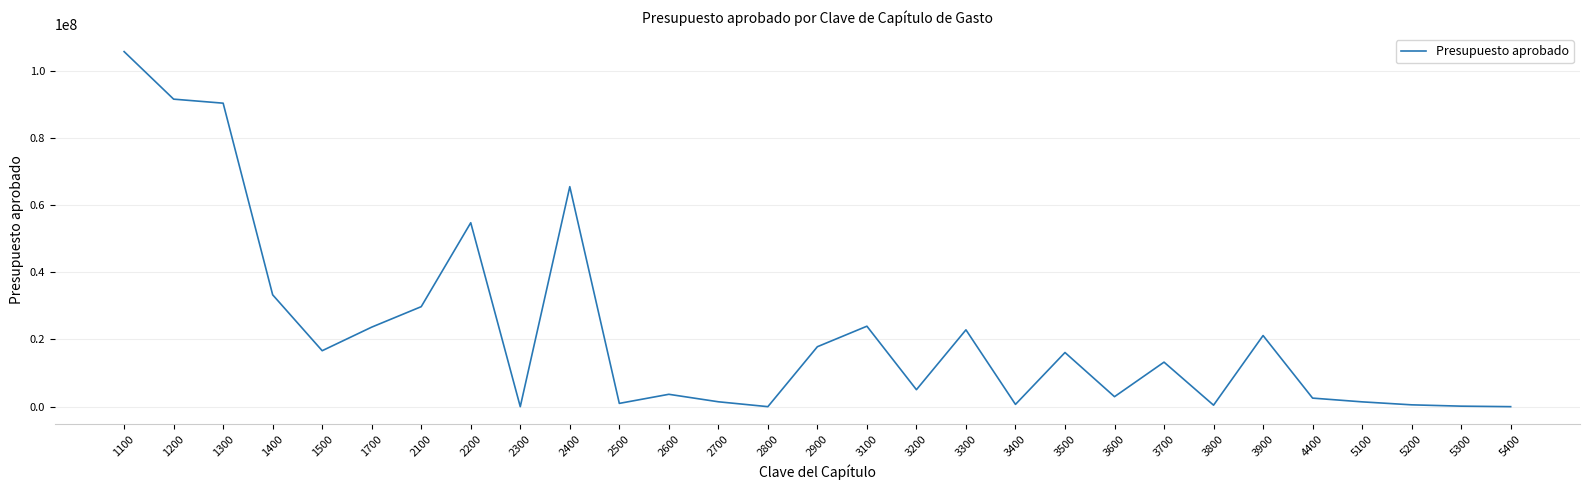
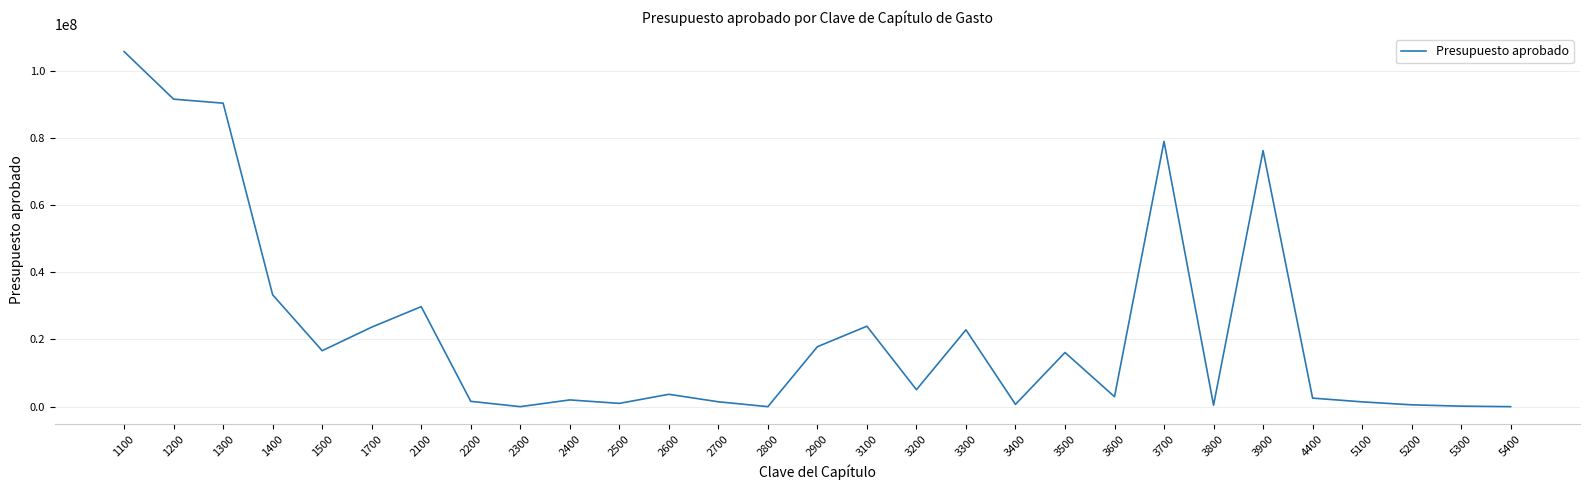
2200: 55000000 -> 2000000
2400: 65000000 -> 2000000
3700: 13000000 -> 79000000
3900: 21000000 -> 76000000
